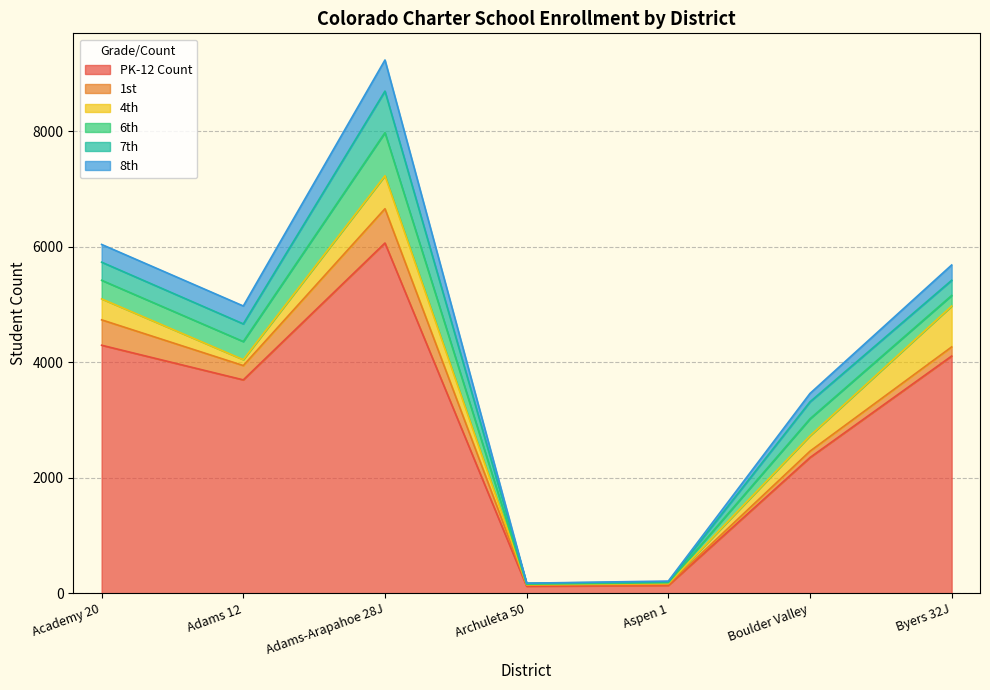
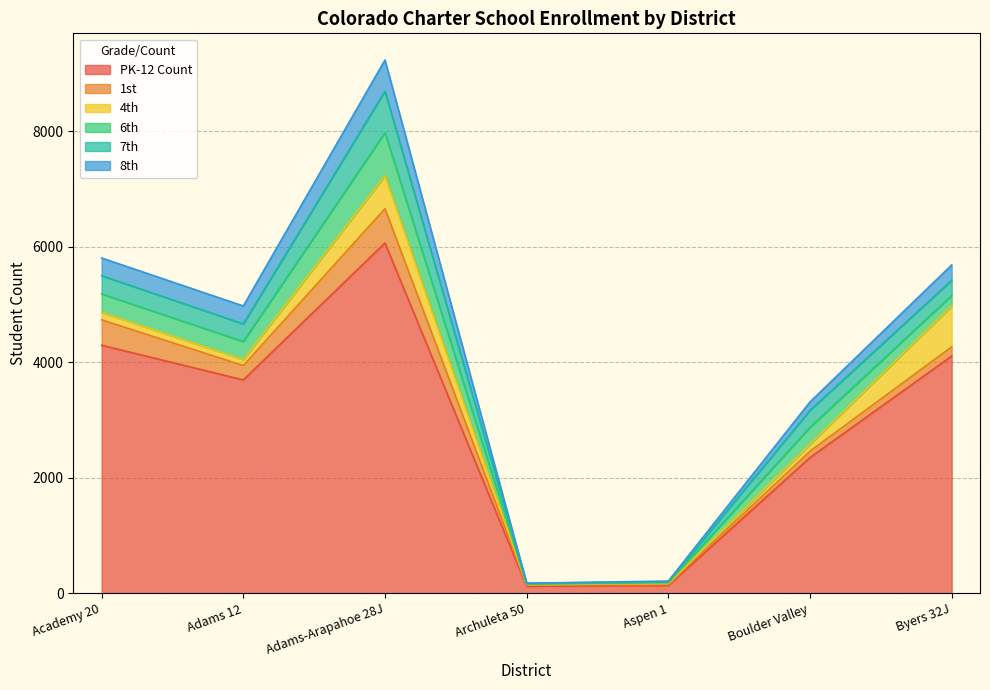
4th, Academy 20: 400 -> 100
4th, Boulder Valley: 300 -> 100
